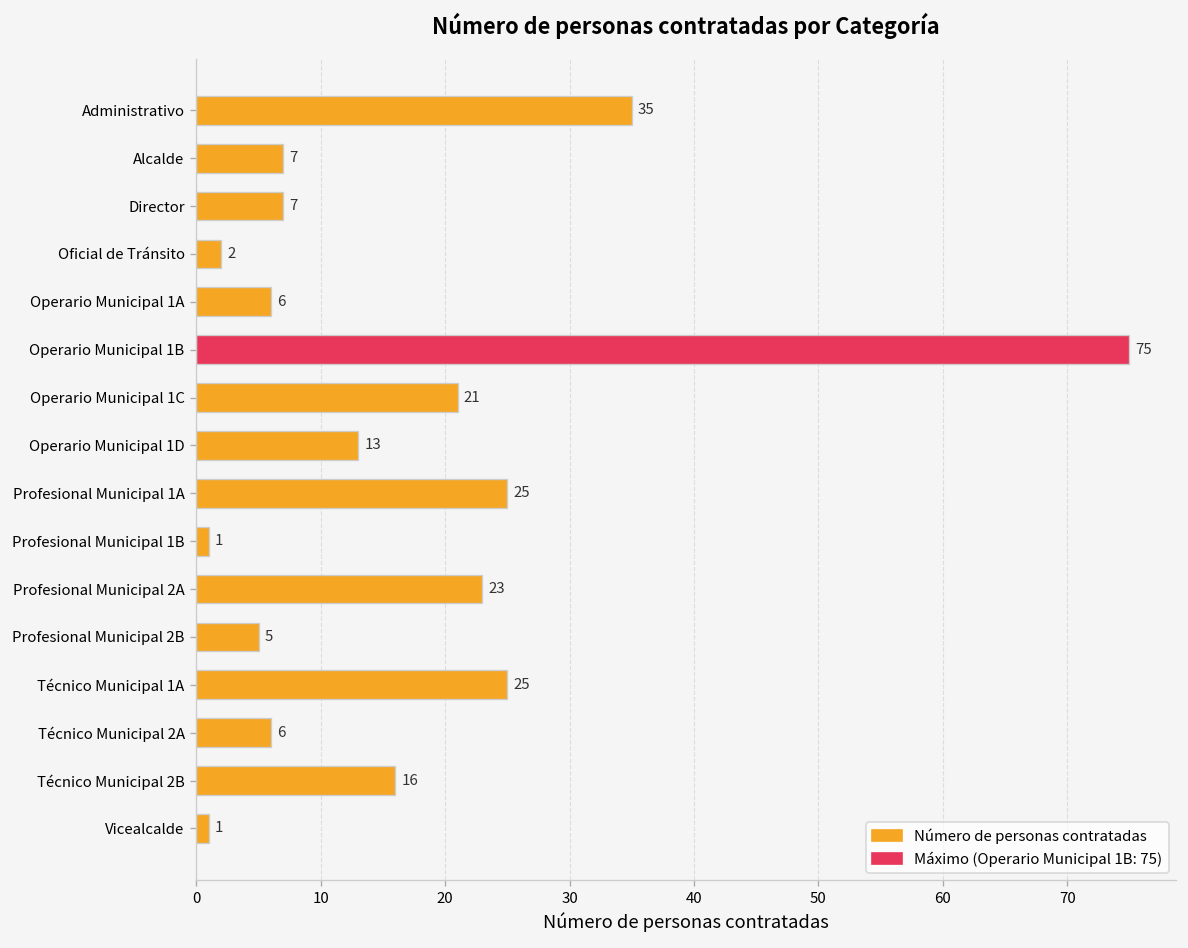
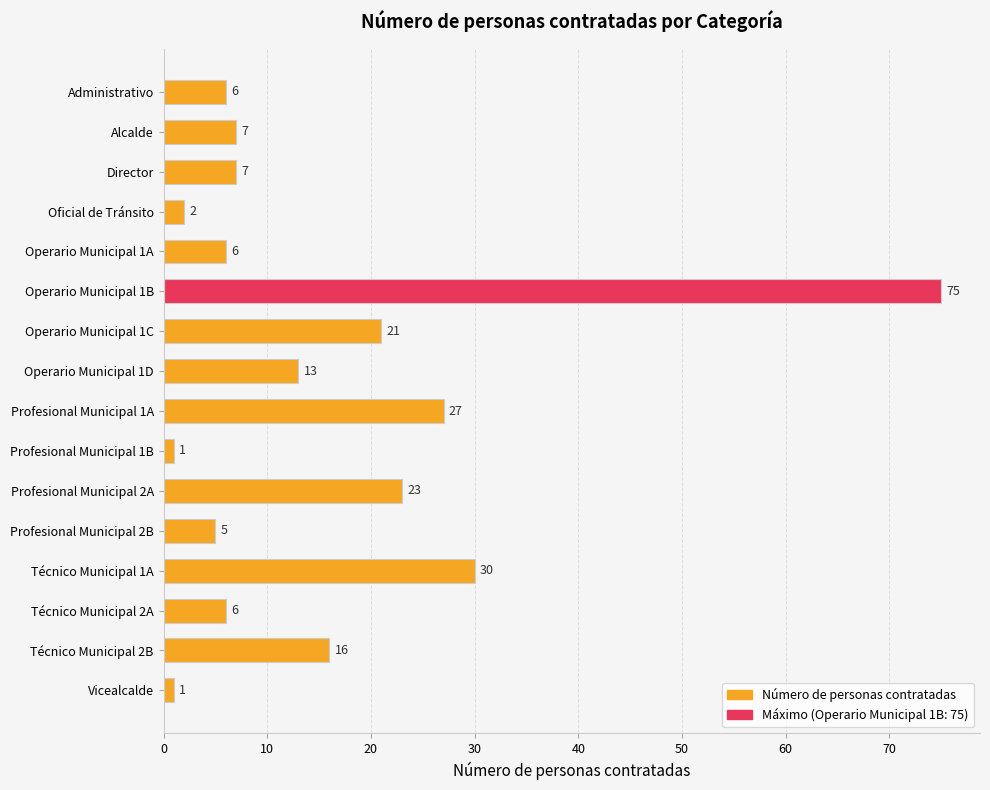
Administrativo: 35 -> 6
Profesional Municipal 1A: 25 -> 27
Técnico Municipal 1A: 25 -> 30
